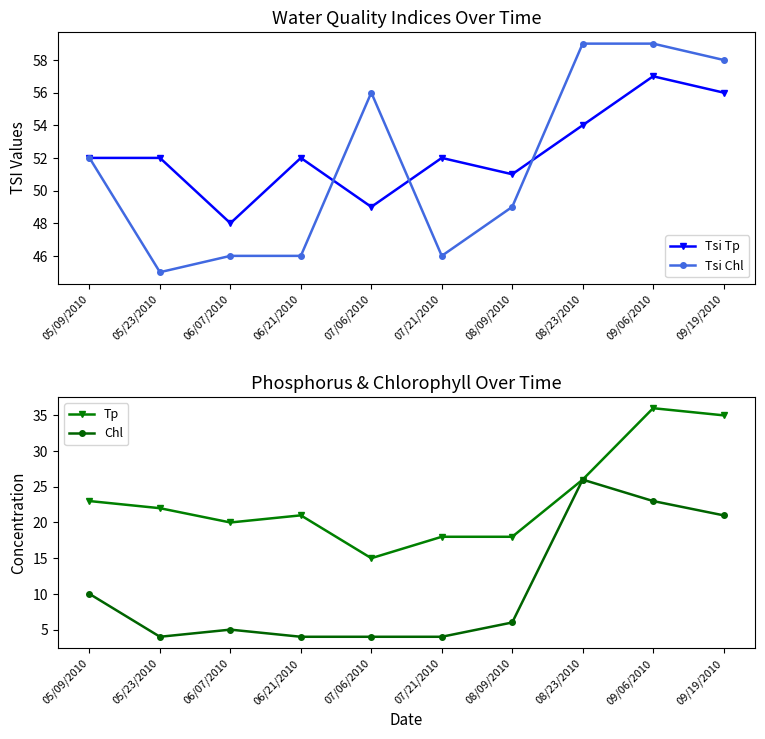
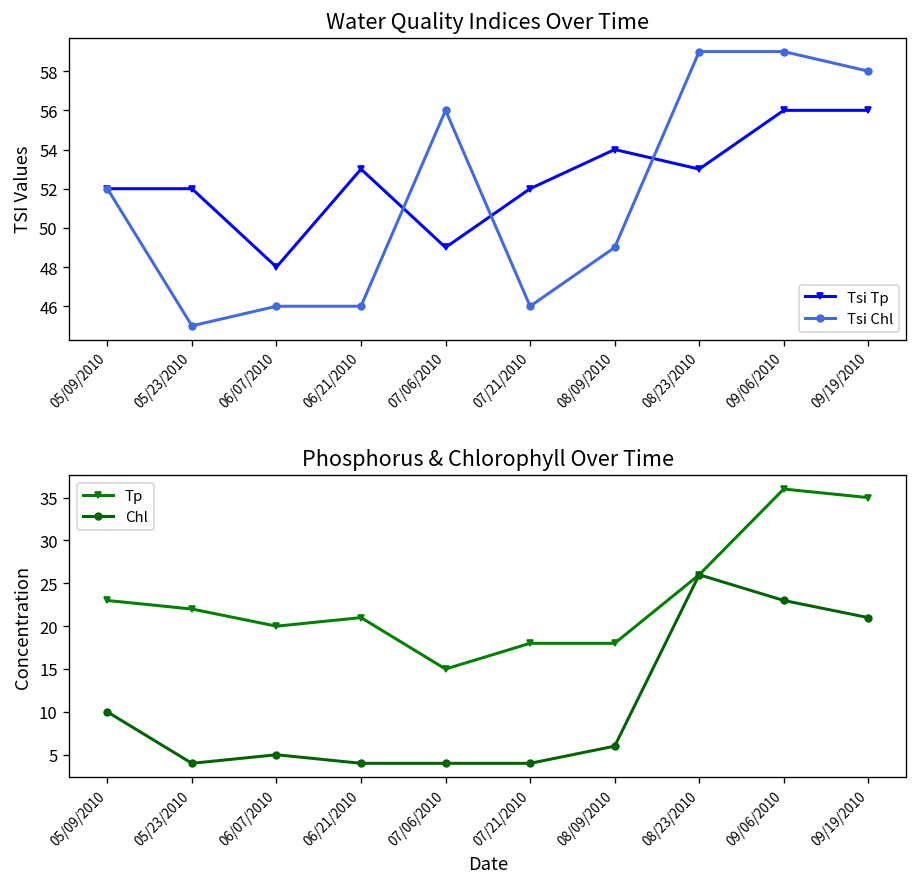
Water Quality Indices Over Time, Tsi Tp, 06/21/2010: 52 -> 53
Water Quality Indices Over Time, Tsi Tp, 08/09/2010: 51 -> 54
Water Quality Indices Over Time, Tsi Tp, 08/23/2010: 54 -> 53
Water Quality Indices Over Time, Tsi Tp, 09/06/2010: 57 -> 56
